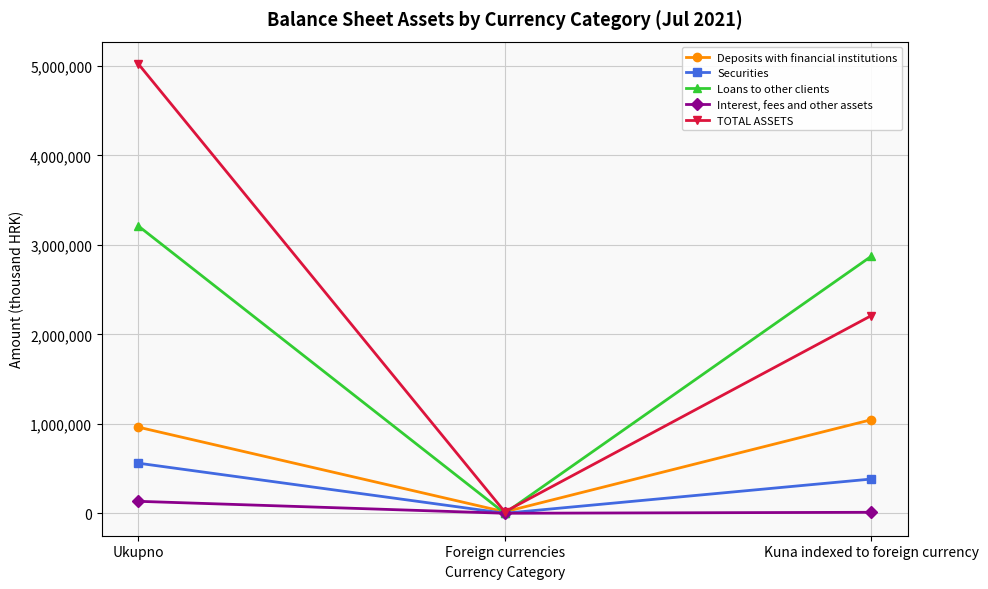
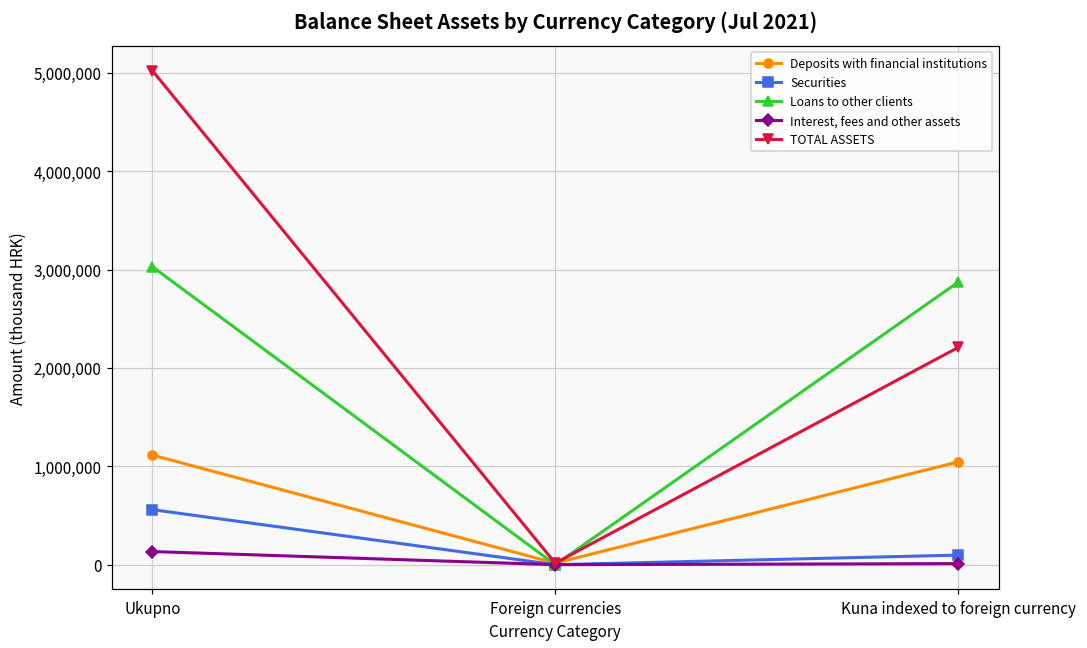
Deposits with financial institutions, Ukupno: 1,000,000 -> 1,100,000
Loans to other clients, Ukupno: 3,200,000 -> 3,000,000
Securities, Kuna indexed to foreign currency: 400,000 -> 100,000
